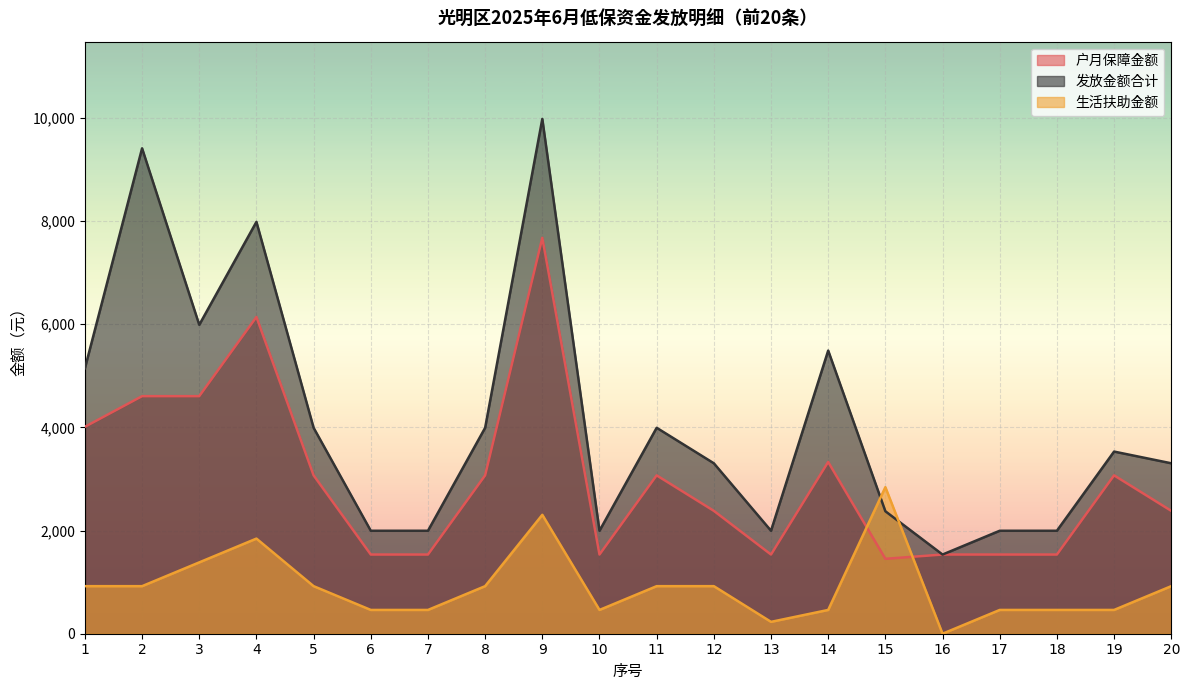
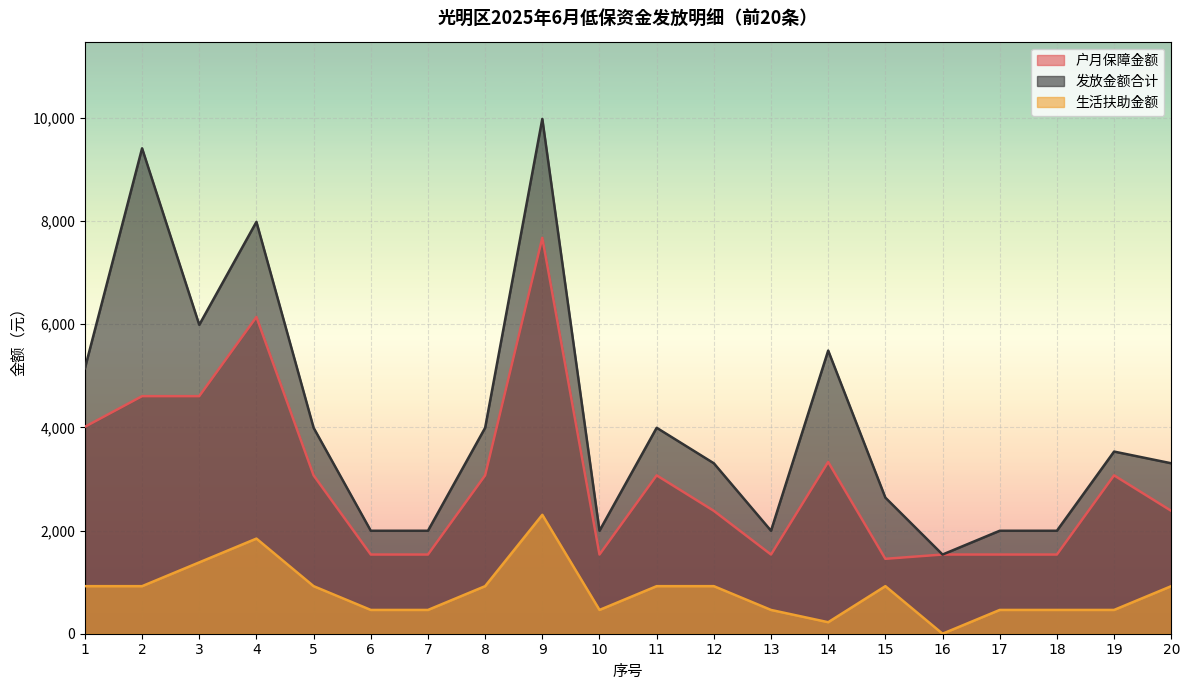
生活扶助金额, 13: 200 -> 500
生活扶助金额, 14: 500 -> 200
发放金额合计, 15: 2,400 -> 2,600
生活扶助金额, 15: 2,800 -> 900
